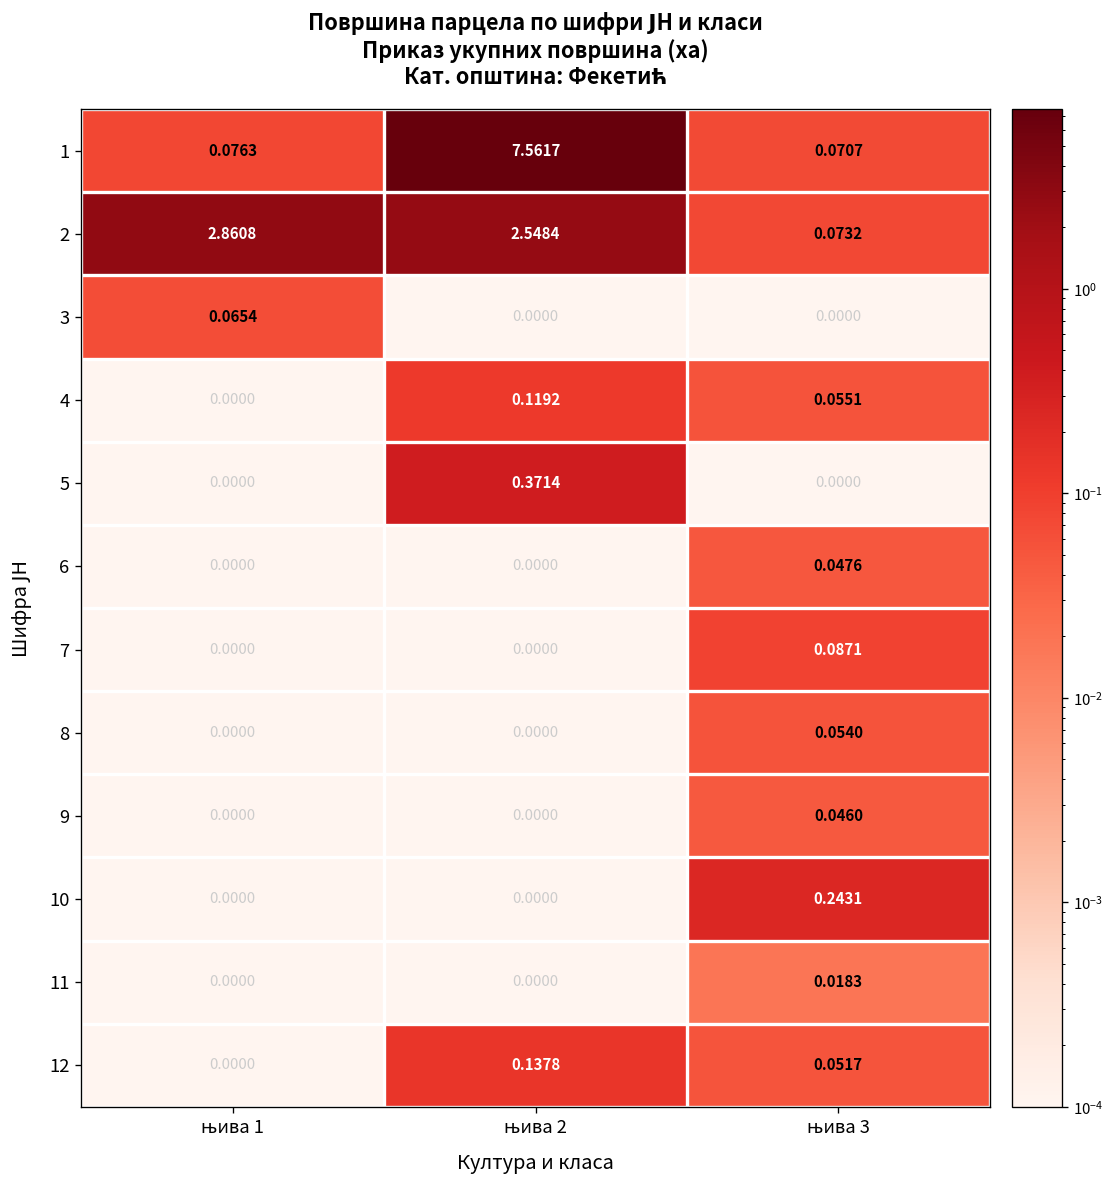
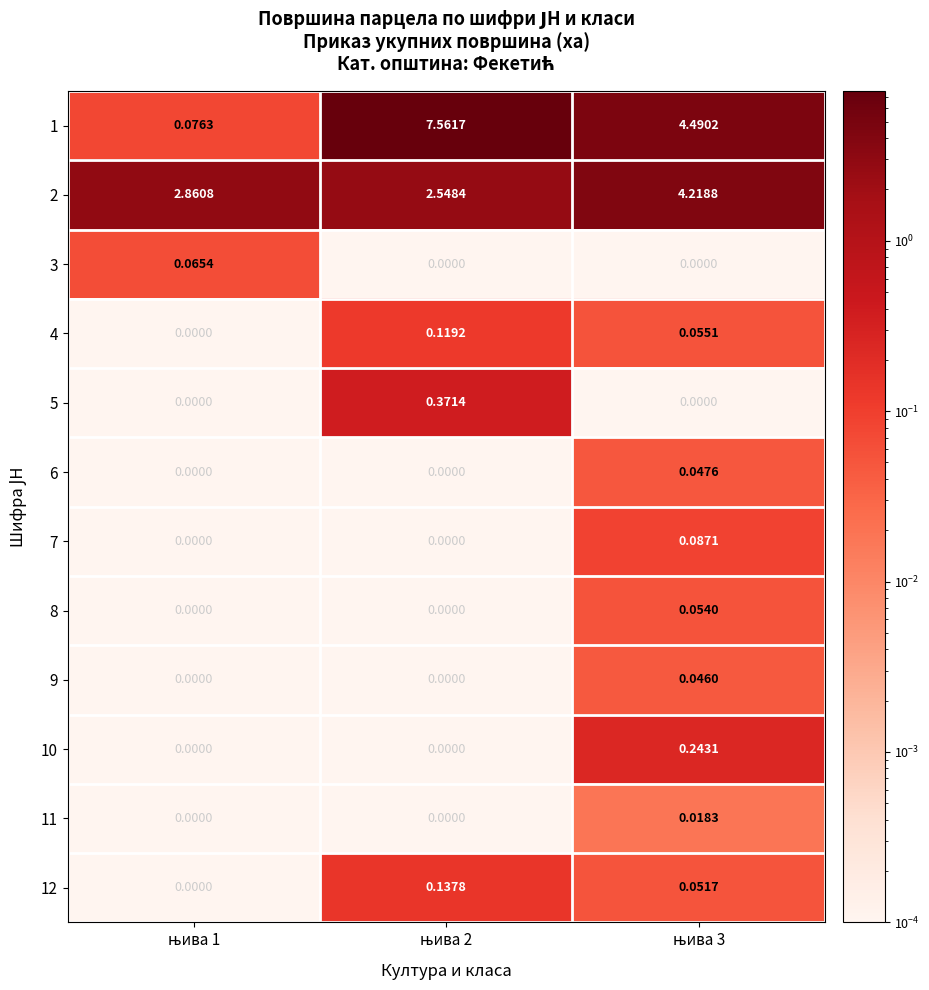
1, њива 3: 0.0707 -> 4.4902
2, њива 3: 0.0732 -> 4.2188
